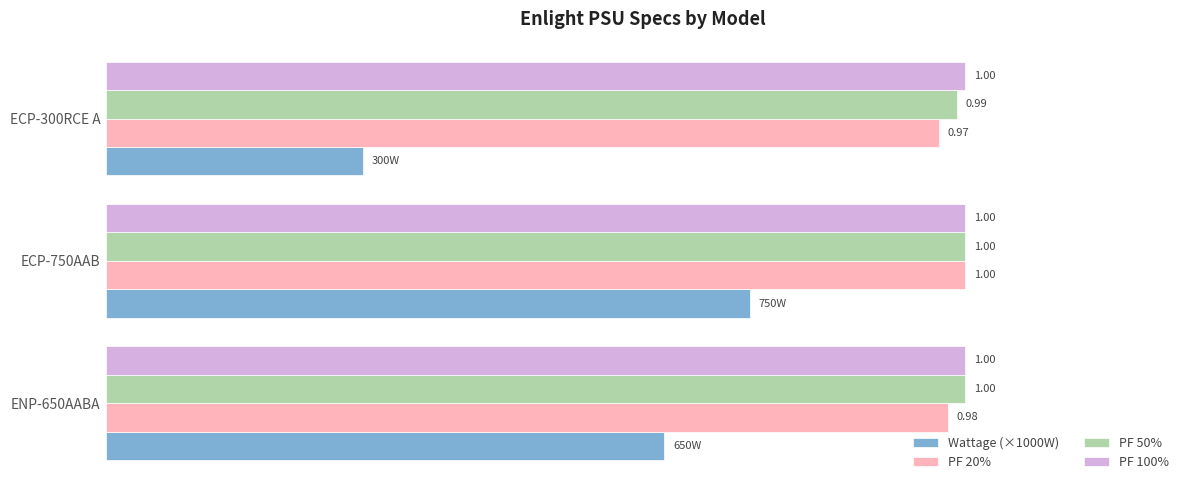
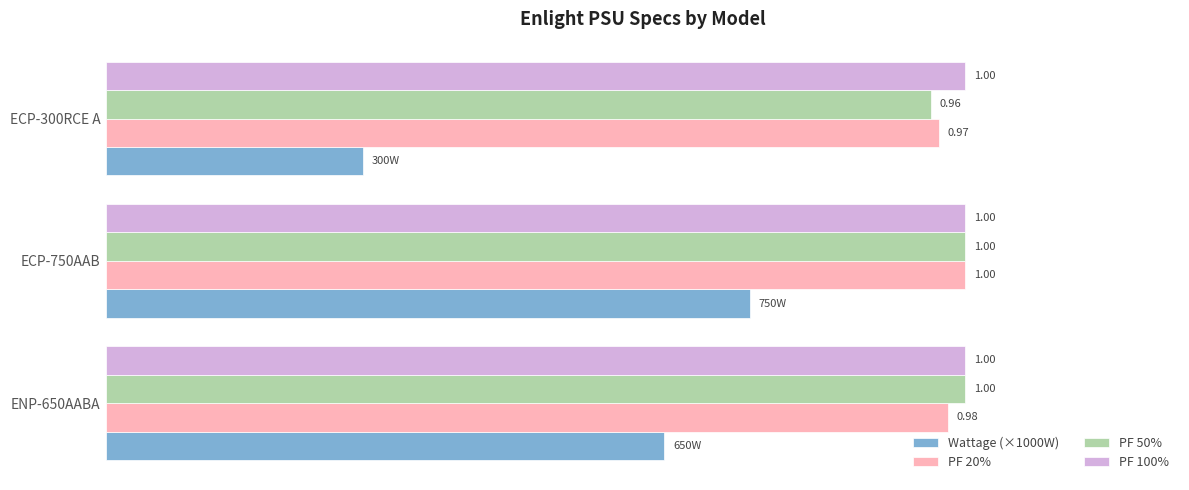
PF 50%, ECP-300RCE A: 0.99 -> 0.96
